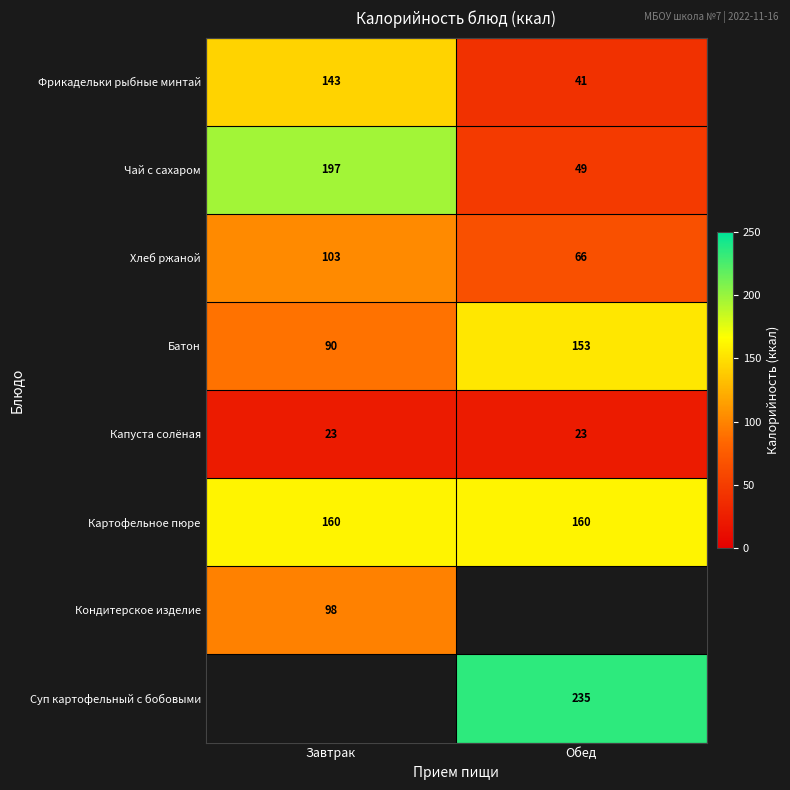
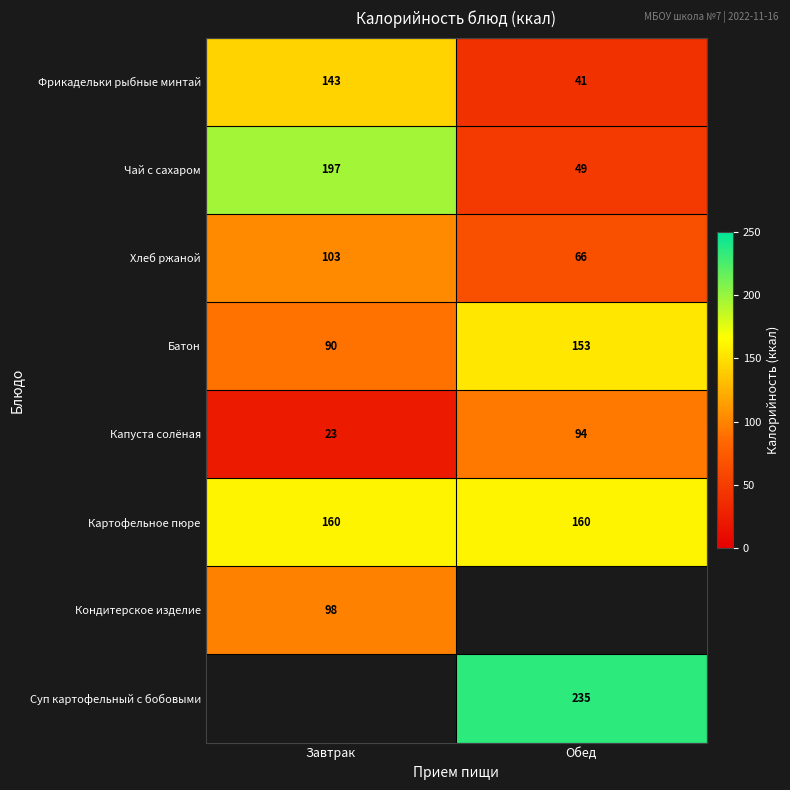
Капуста солёная, Обед: 23 -> 94
